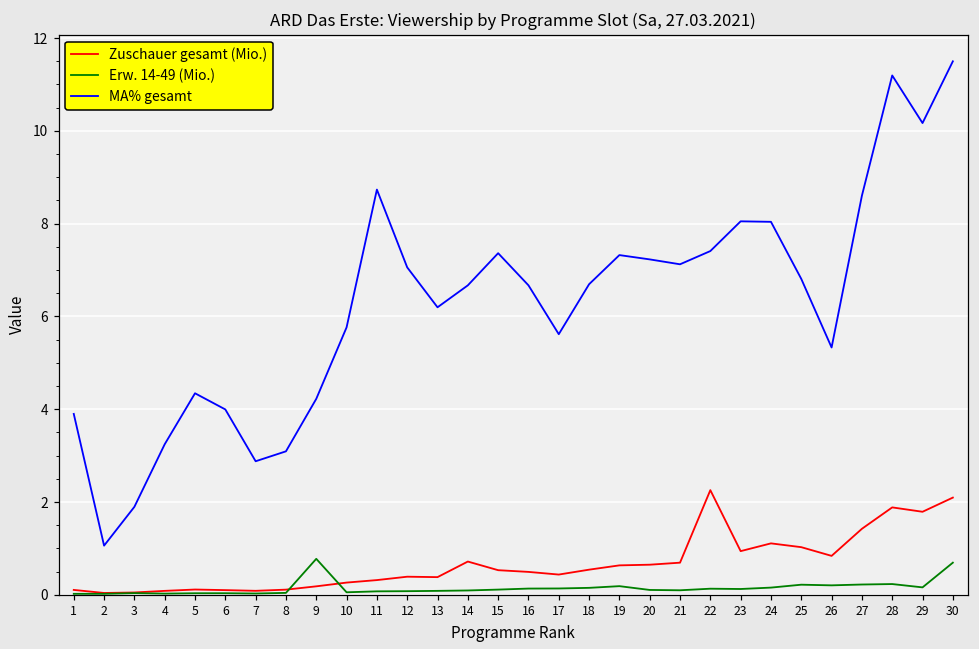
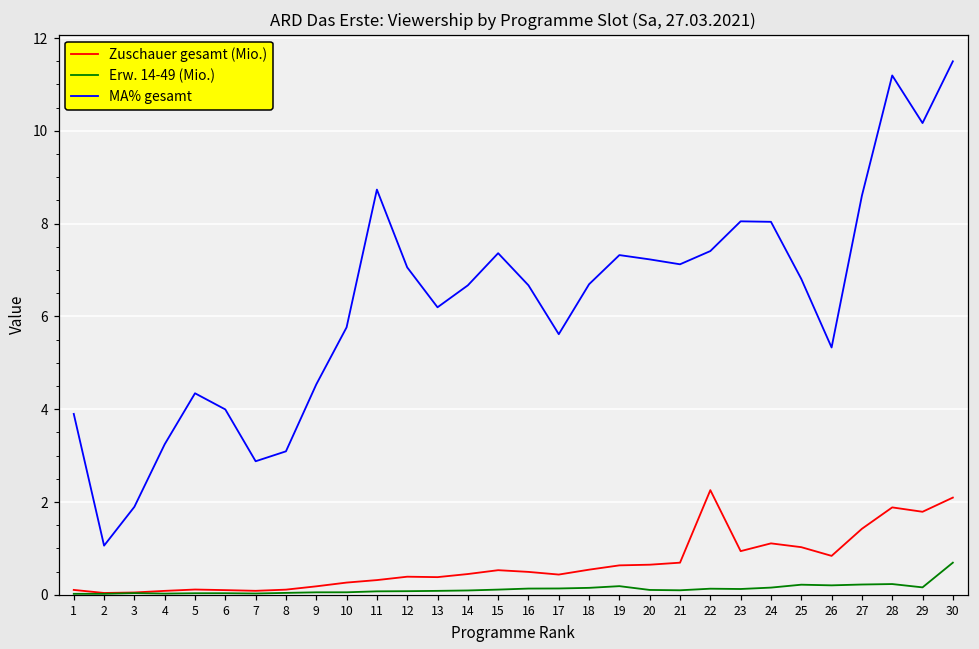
Erw. 14-49 (Mio.), 9: 0.8 -> 0.1
MA% gesamt, 9: 4.2 -> 4.5
Zuschauer gesamt (Mio.), 14: 0.7 -> 0.4
